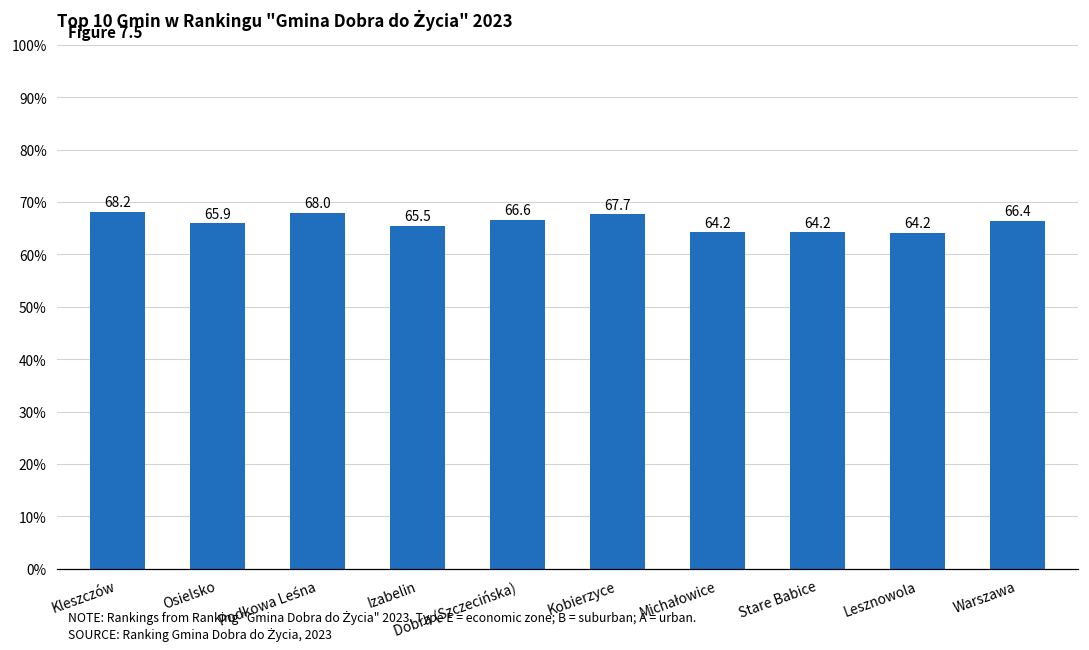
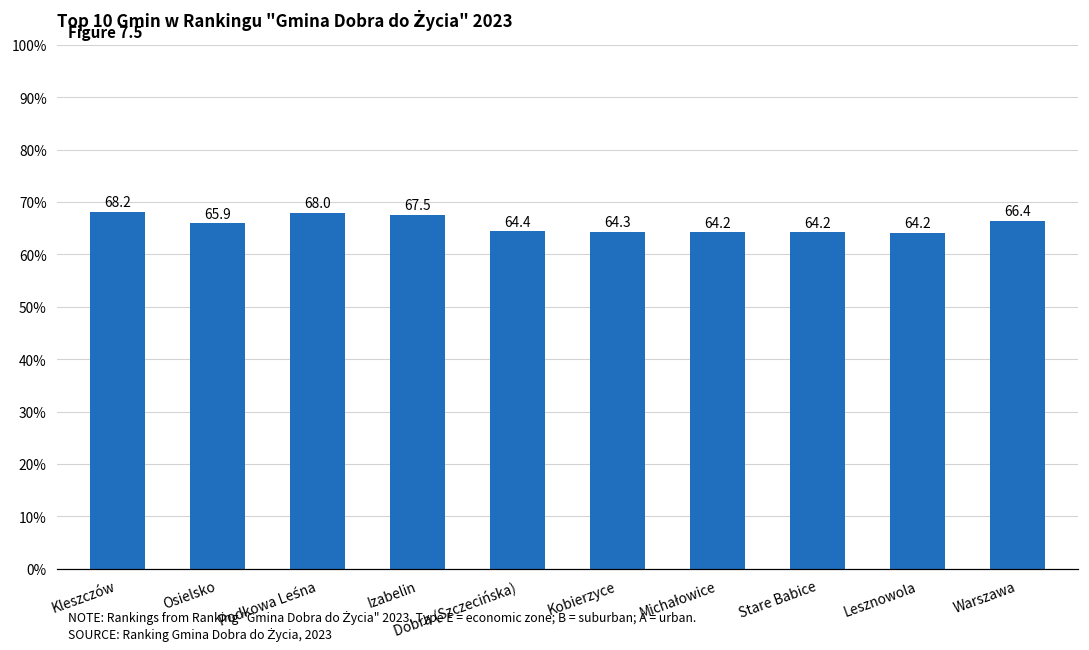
Izabelin: 65.5 -> 67.5
Dobra (Szczecińska): 66.6 -> 64.4
Kobierzyce: 67.7 -> 64.3
